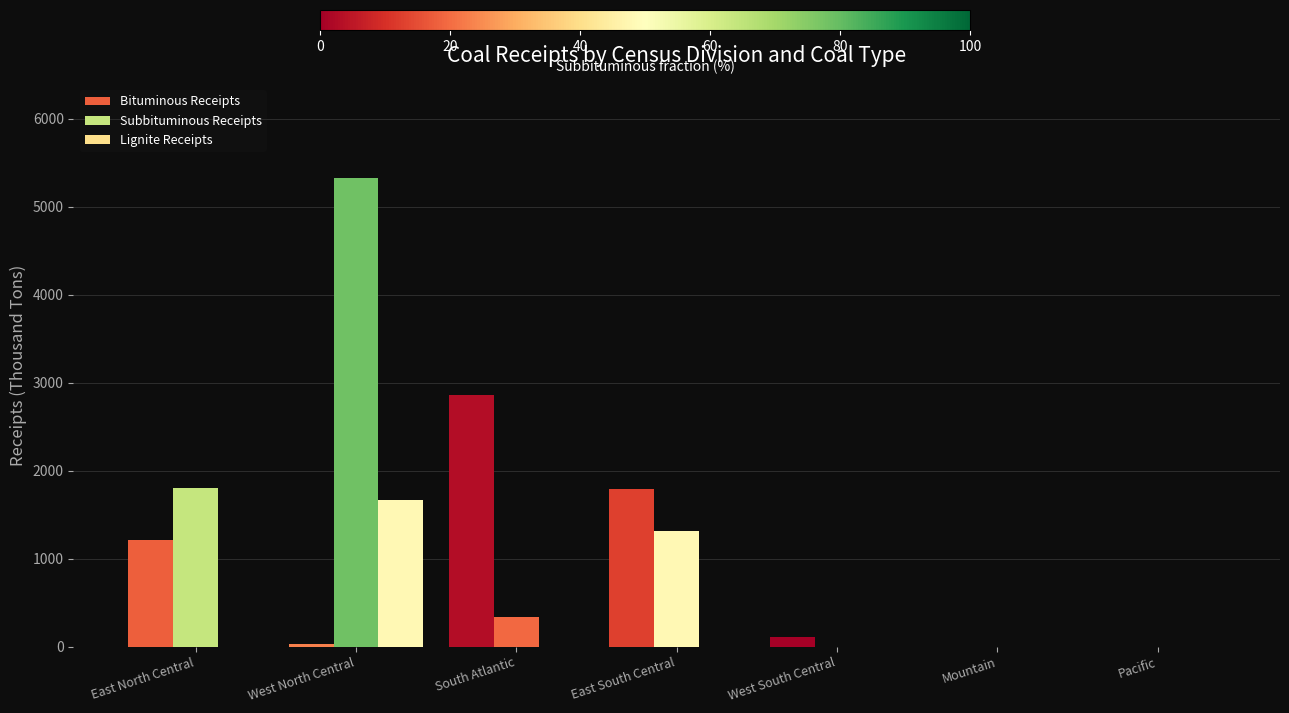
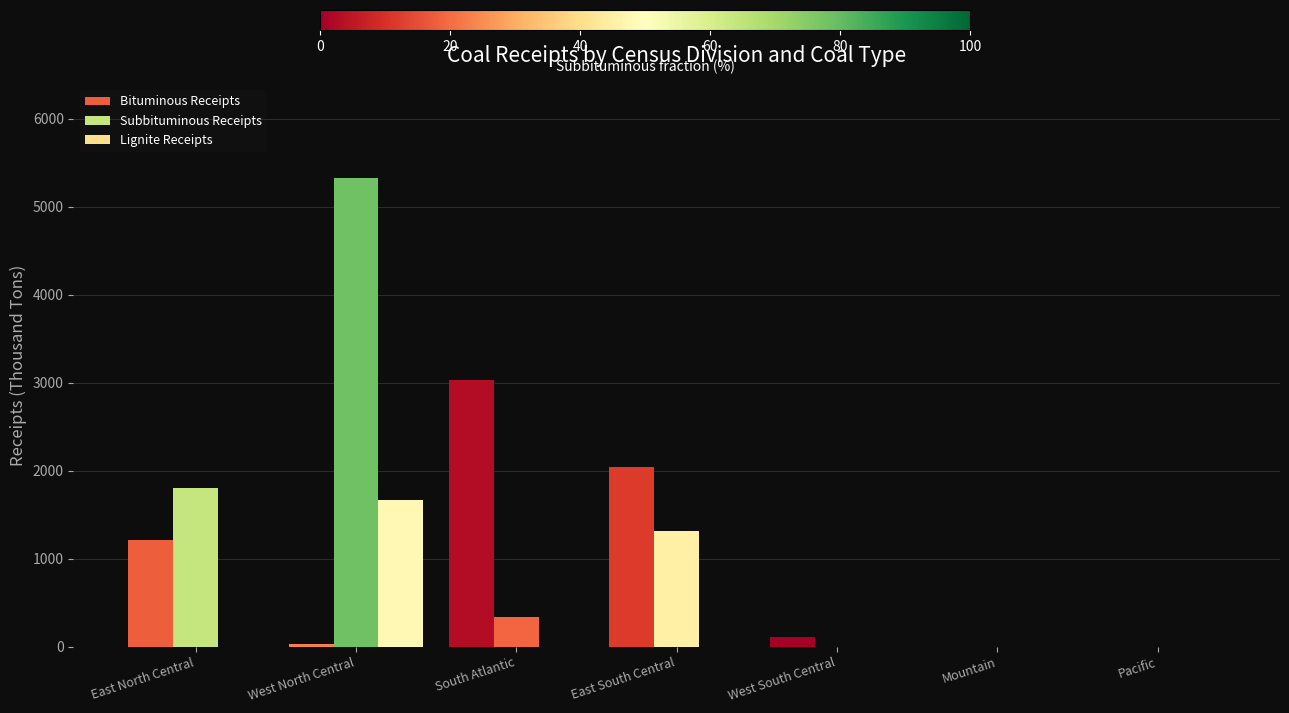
Bituminous Receipts, South Atlantic: 2900 -> 3000
Bituminous Receipts, East South Central: 1800 -> 2000
